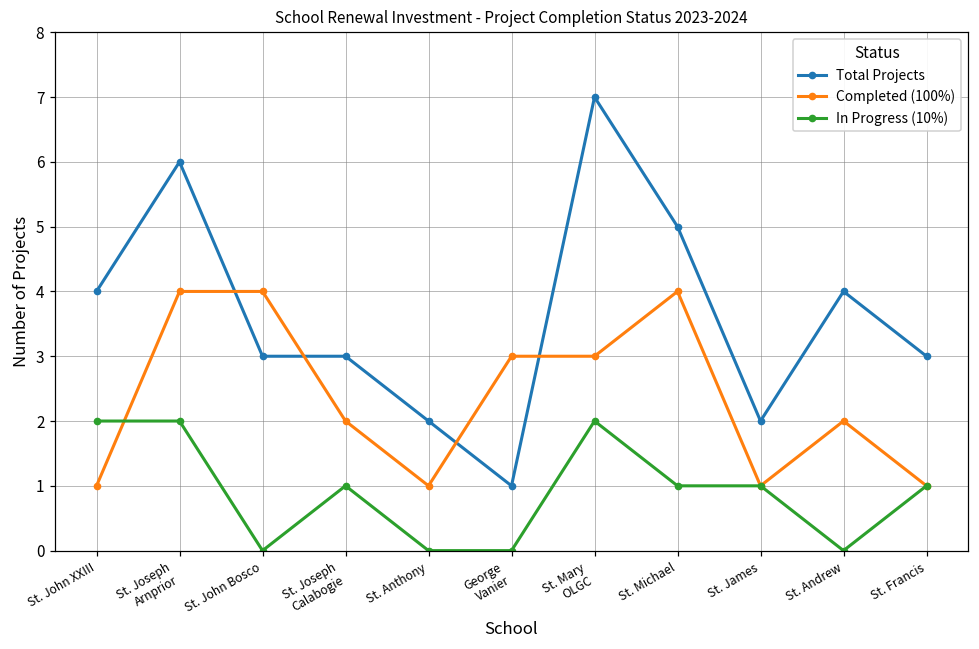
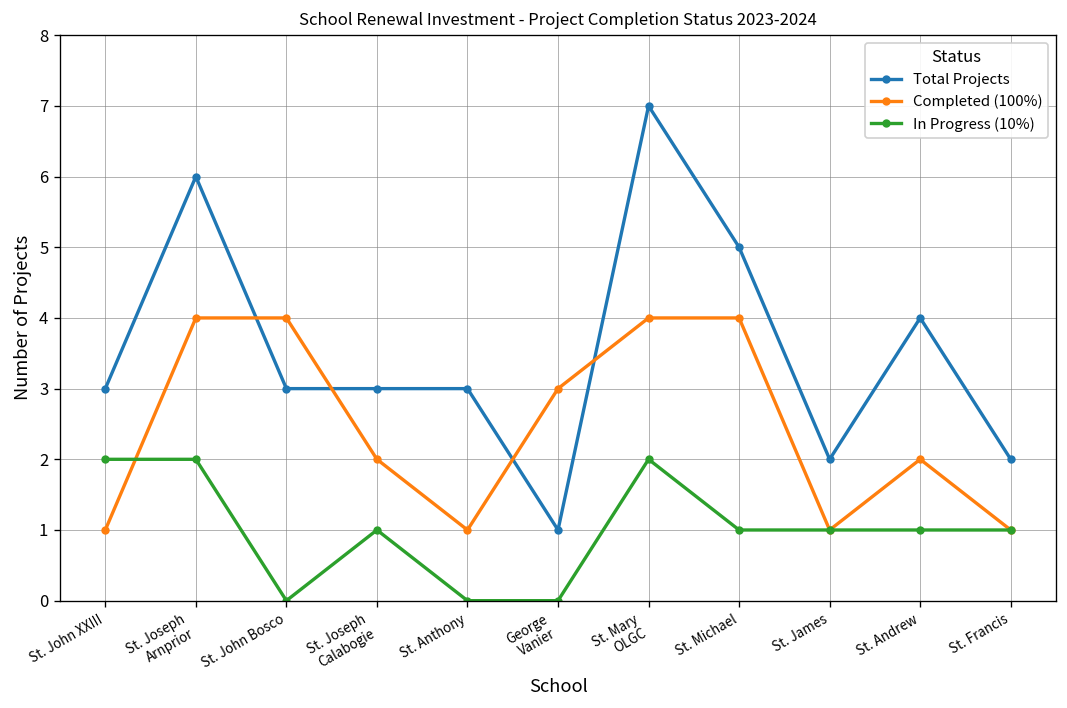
Total Projects, St. John XXIII: 4 -> 3
Total Projects, St. Anthony: 2 -> 3
Completed (100%), St. Mary OLGC: 3 -> 4
In Progress (10%), St. Andrew: 0 -> 1
Total Projects, St. Francis: 3 -> 2
